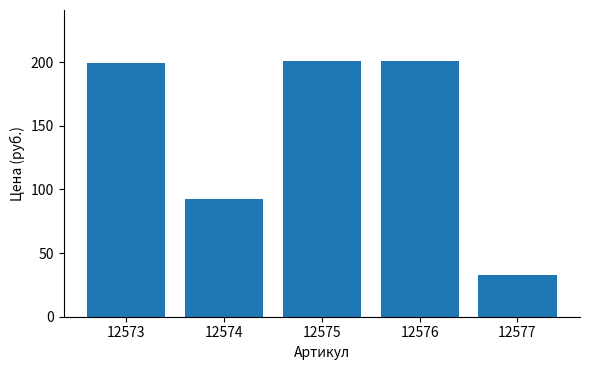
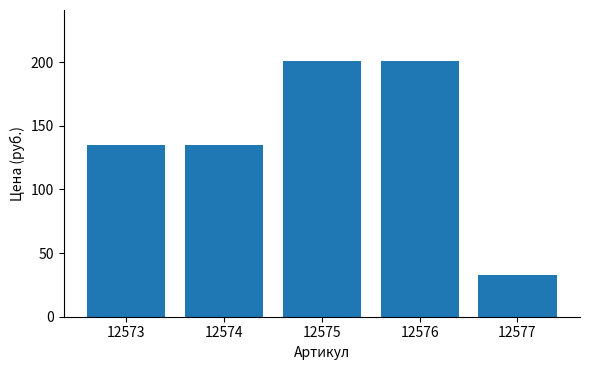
12573: 199 -> 135
12574: 92 -> 135
